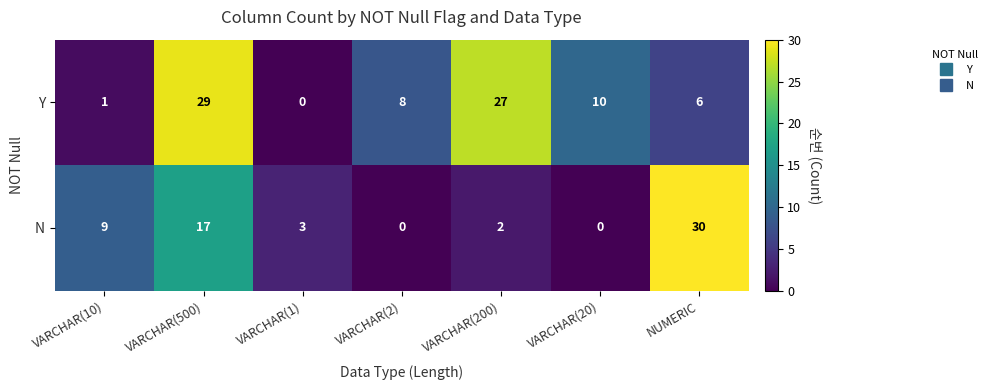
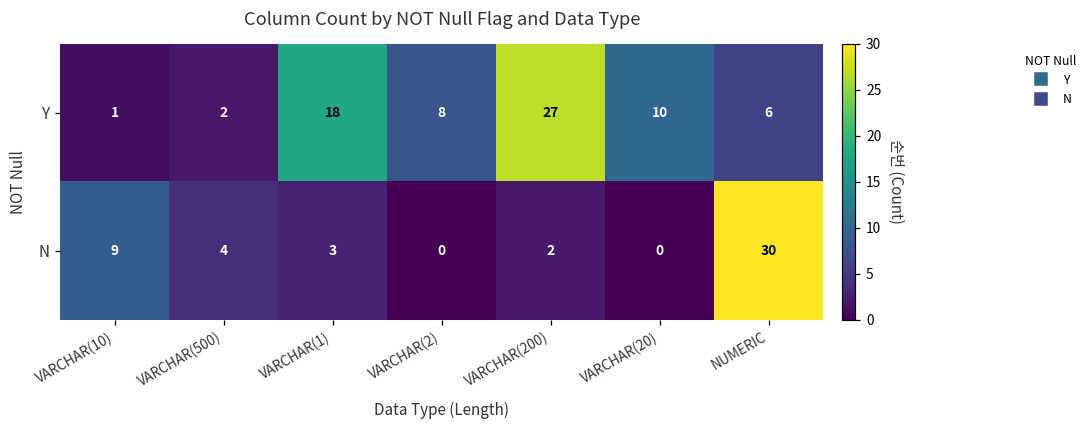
Y, VARCHAR(500): 29 -> 2
Y, VARCHAR(1): 0 -> 18
N, VARCHAR(500): 17 -> 4
